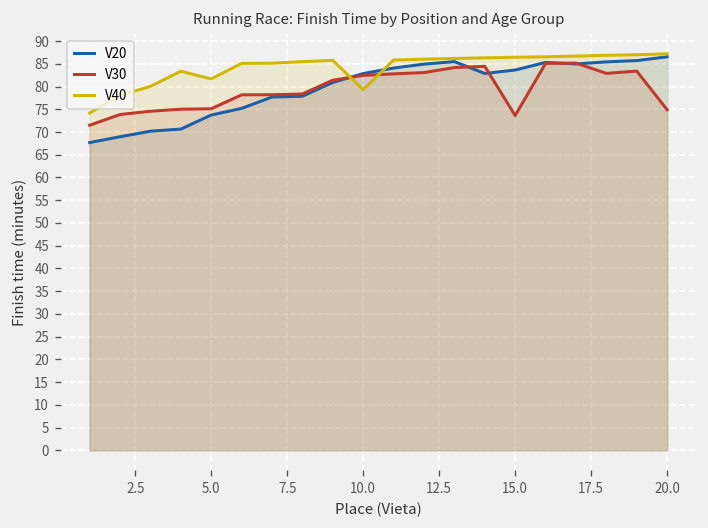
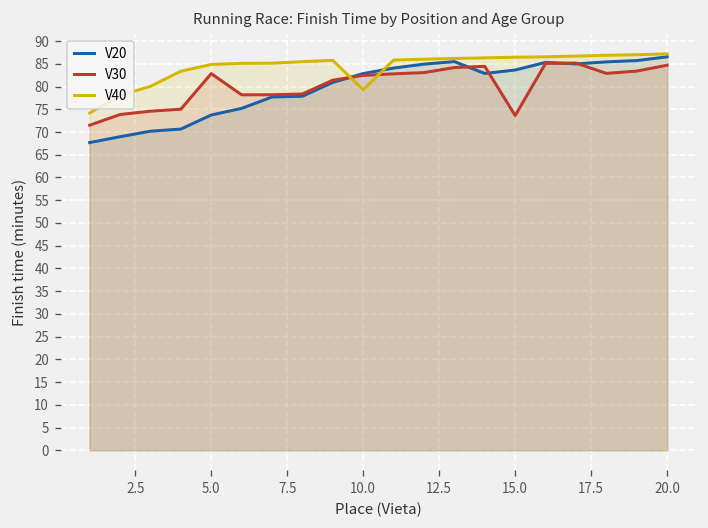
V30, 5.0: 75 -> 83
V40, 5.0: 82 -> 85
V30, 20.0: 75 -> 85
